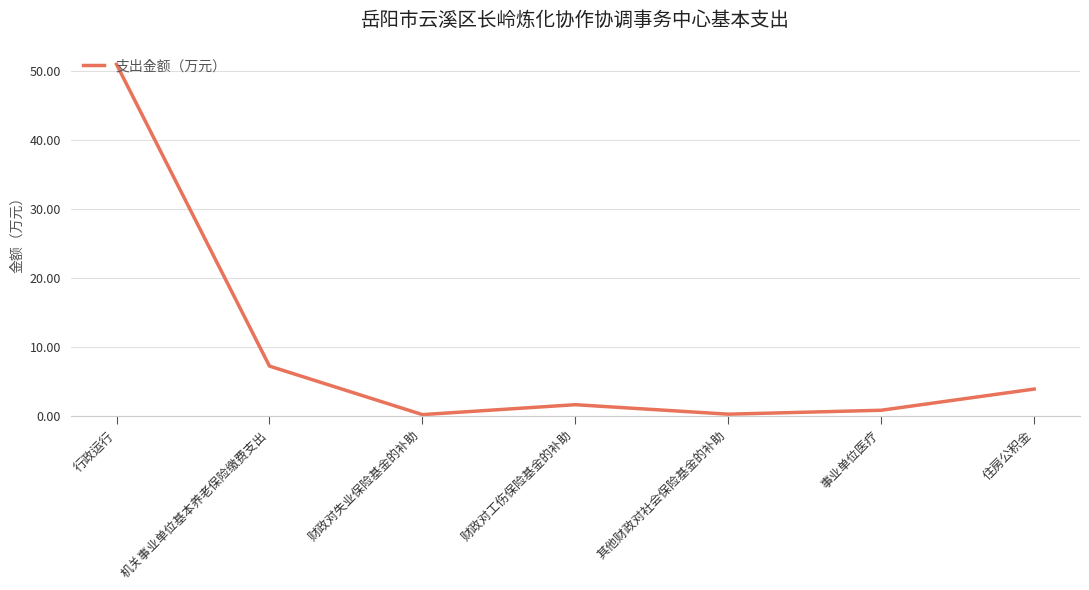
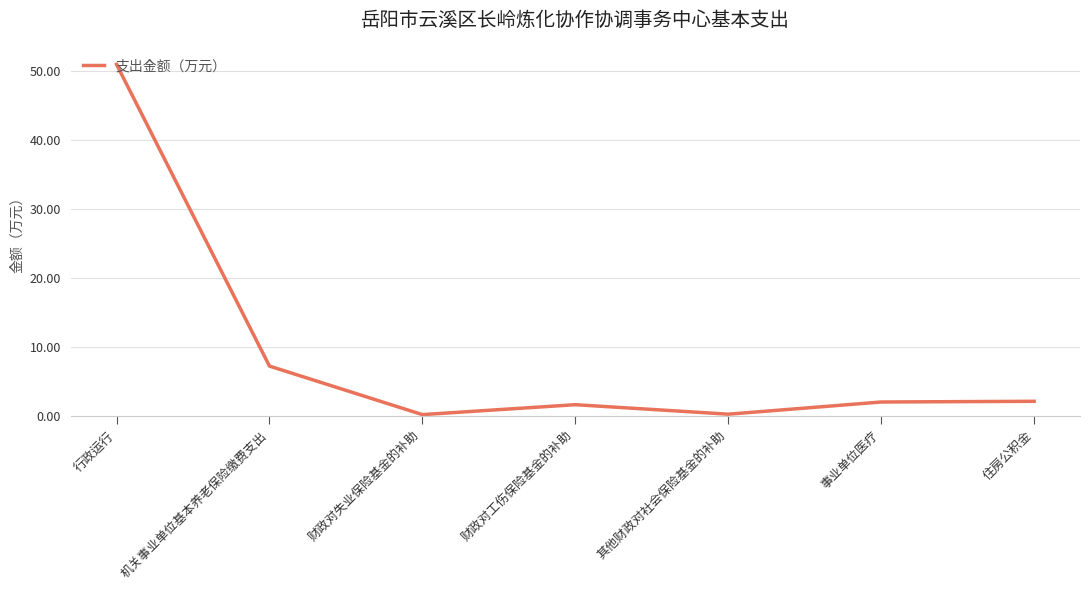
事业单位医疗: 1 -> 2
住房公积金: 4 -> 2
